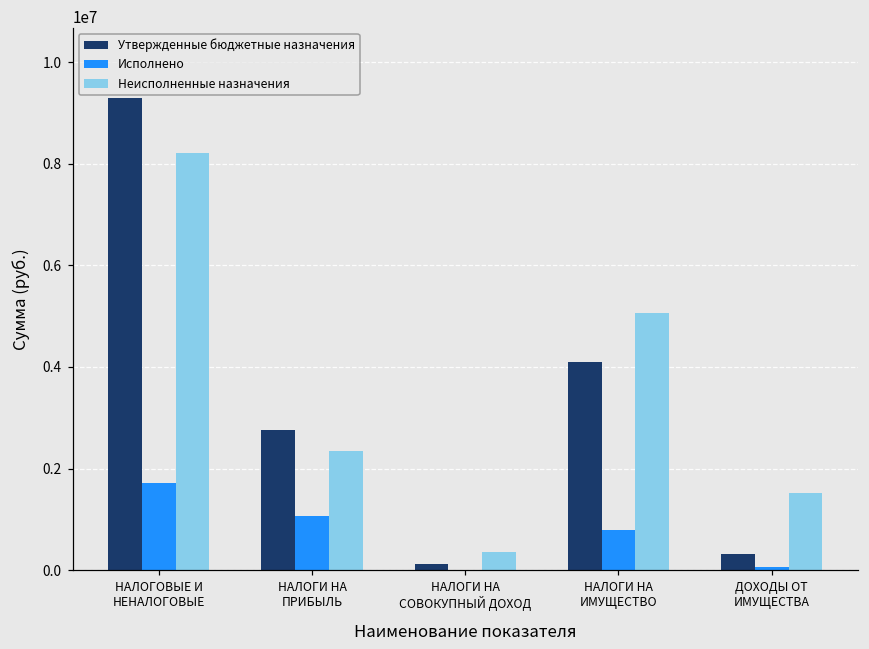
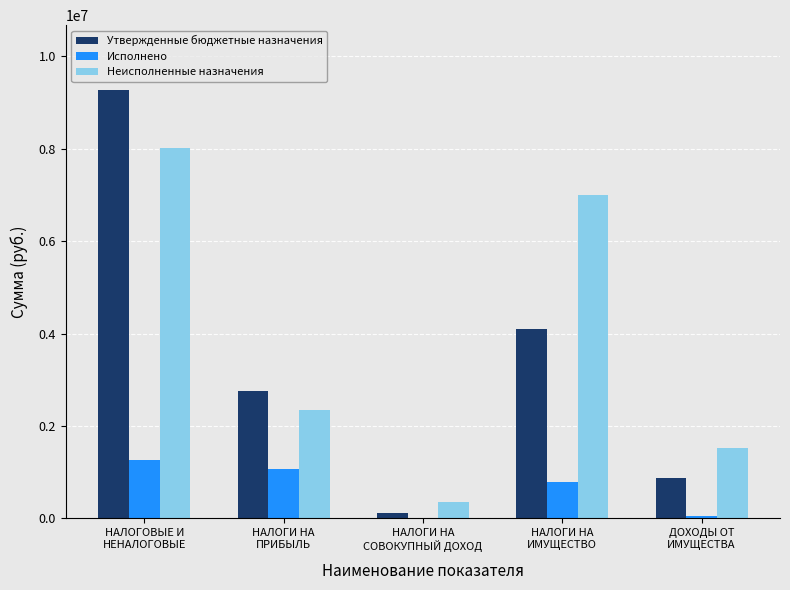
Исполнено, НАЛОГОВЫЕ И НЕНАЛОГОВЫЕ: 1700000 -> 1300000
Неисполненные назначения, НАЛОГОВЫЕ И НЕНАЛОГОВЫЕ: 8200000 -> 8000000
Неисполненные назначения, НАЛОГИ НА ИМУЩЕСТВО: 5100000 -> 7000000
Утвержденные бюджетные назначения, ДОХОДЫ ОТ ИМУЩЕСТВА: 300000 -> 900000
